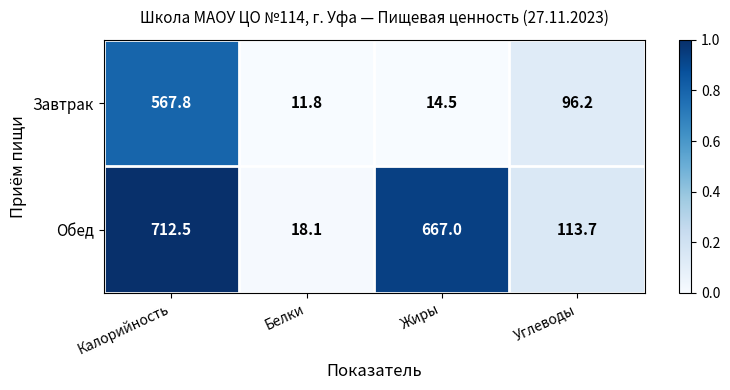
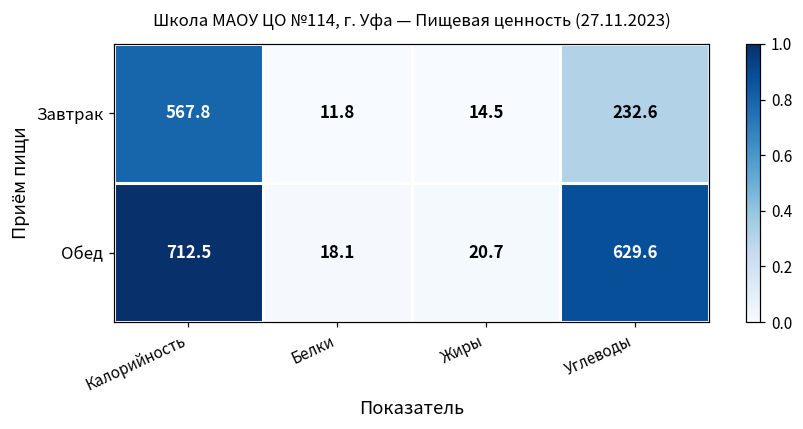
Завтрак, Углеводы: 96.2 -> 232.6
Обед, Жиры: 667.0 -> 20.7
Обед, Углеводы: 113.7 -> 629.6
